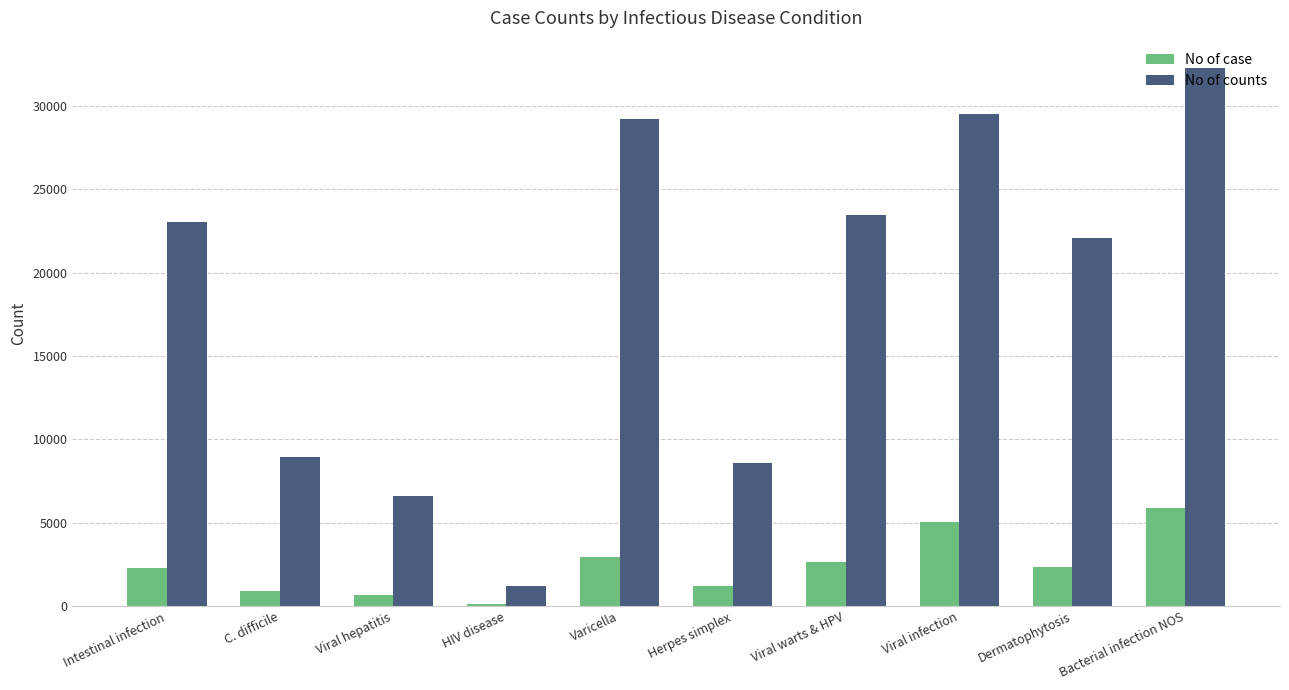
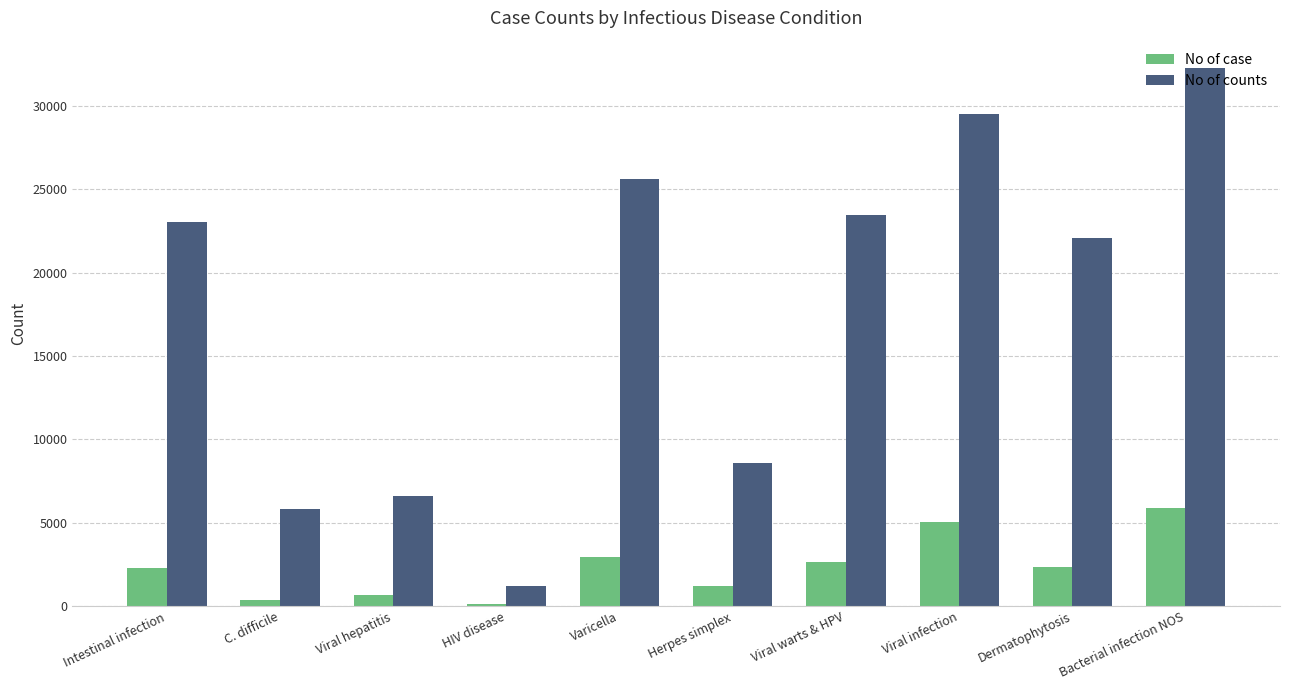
No of case, C. difficile: 900 -> 400
No of counts, C. difficile: 8900 -> 5800
No of counts, Varicella: 29200 -> 25600
